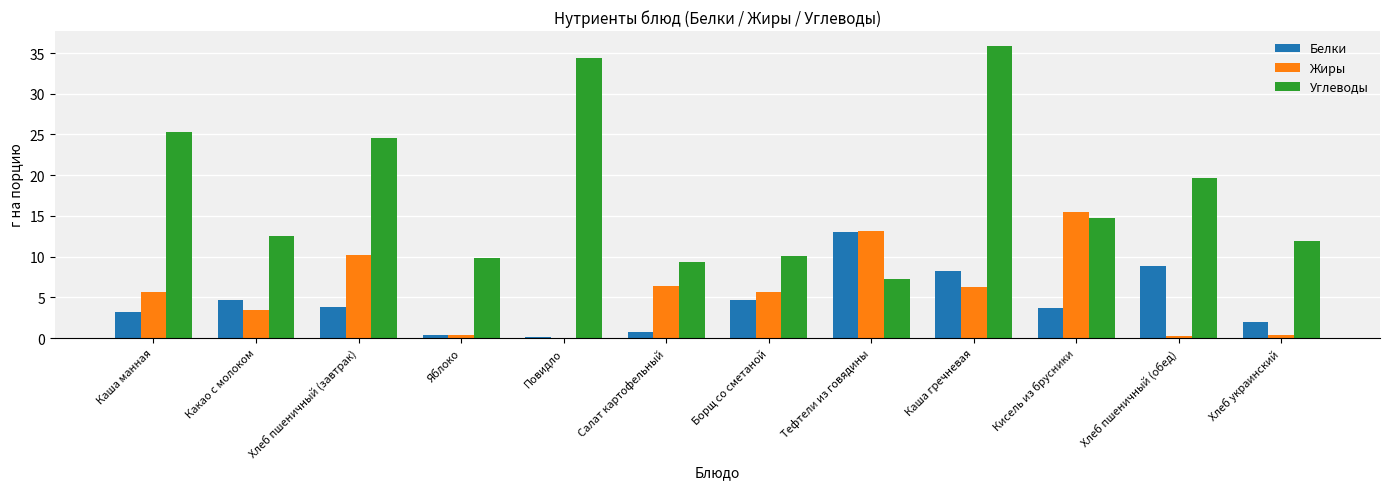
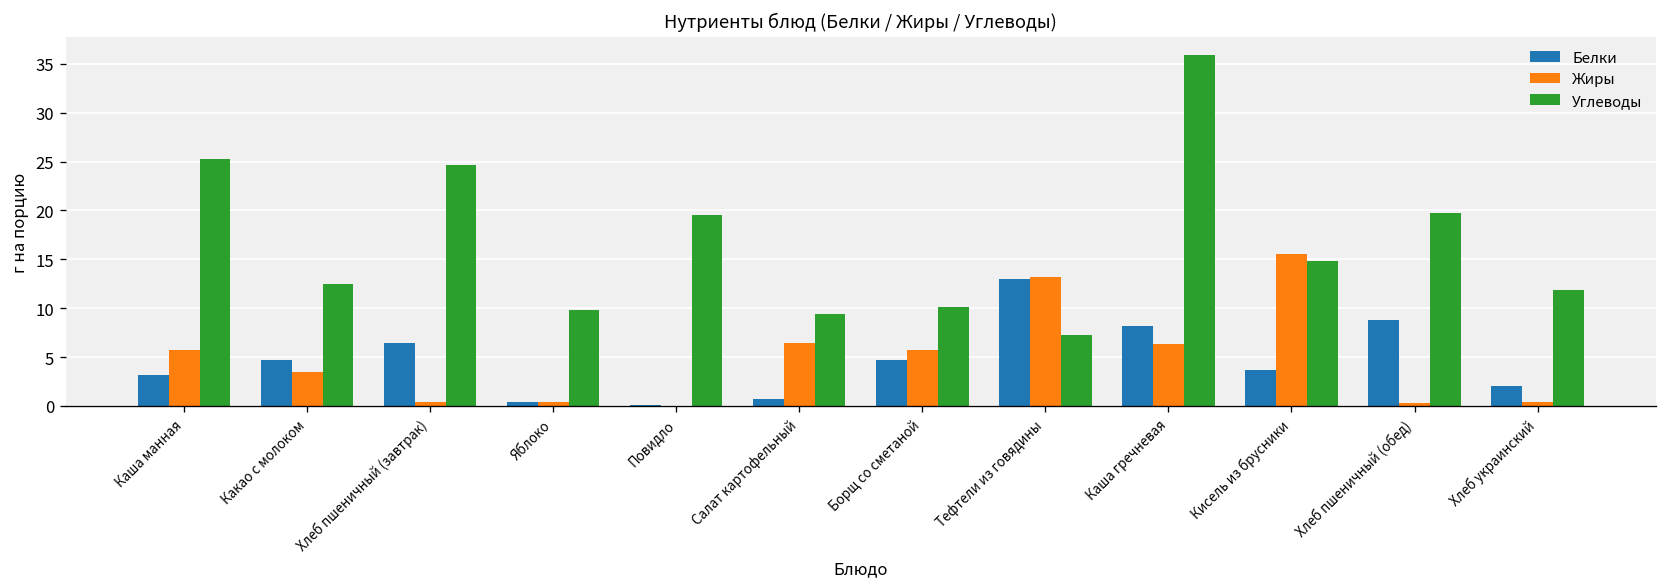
Белки, Хлеб пшеничный (завтрак): 4 -> 6
Жиры, Хлеб пшеничный (завтрак): 10 -> 0
Углеводы, Повидло: 34 -> 20
